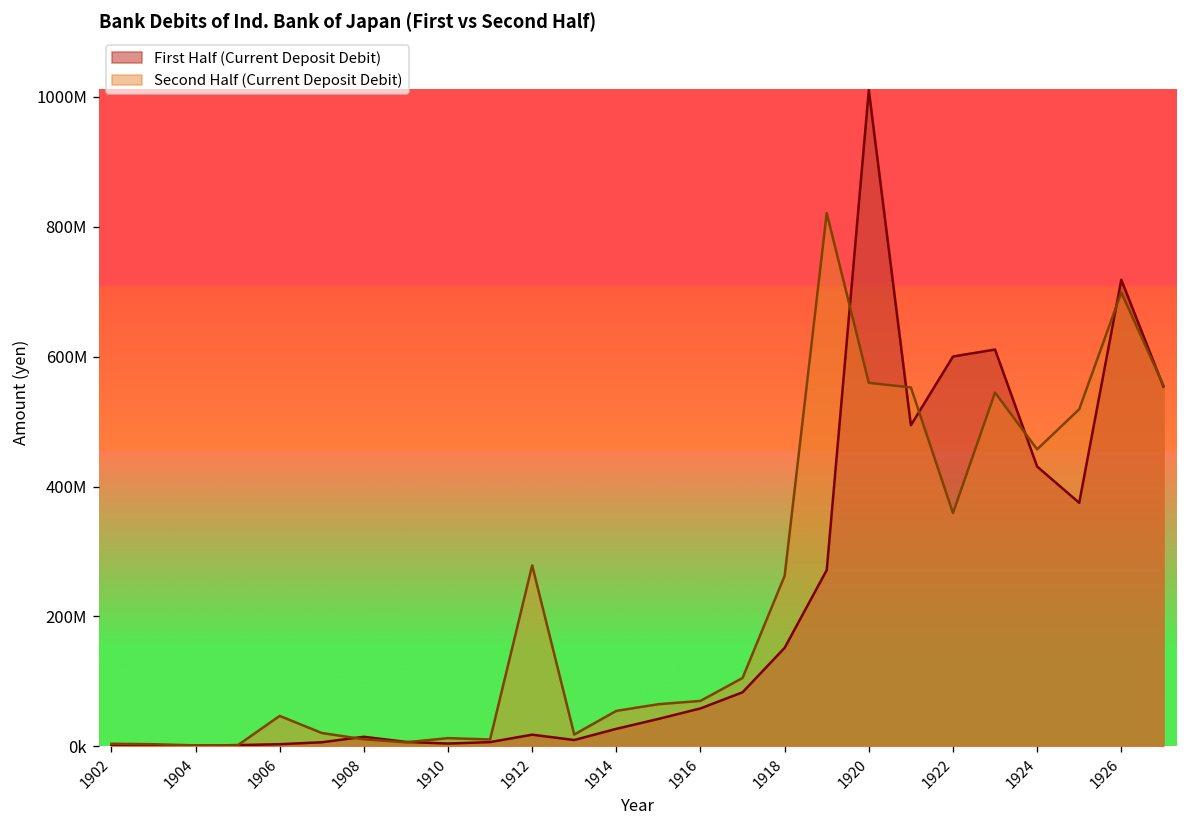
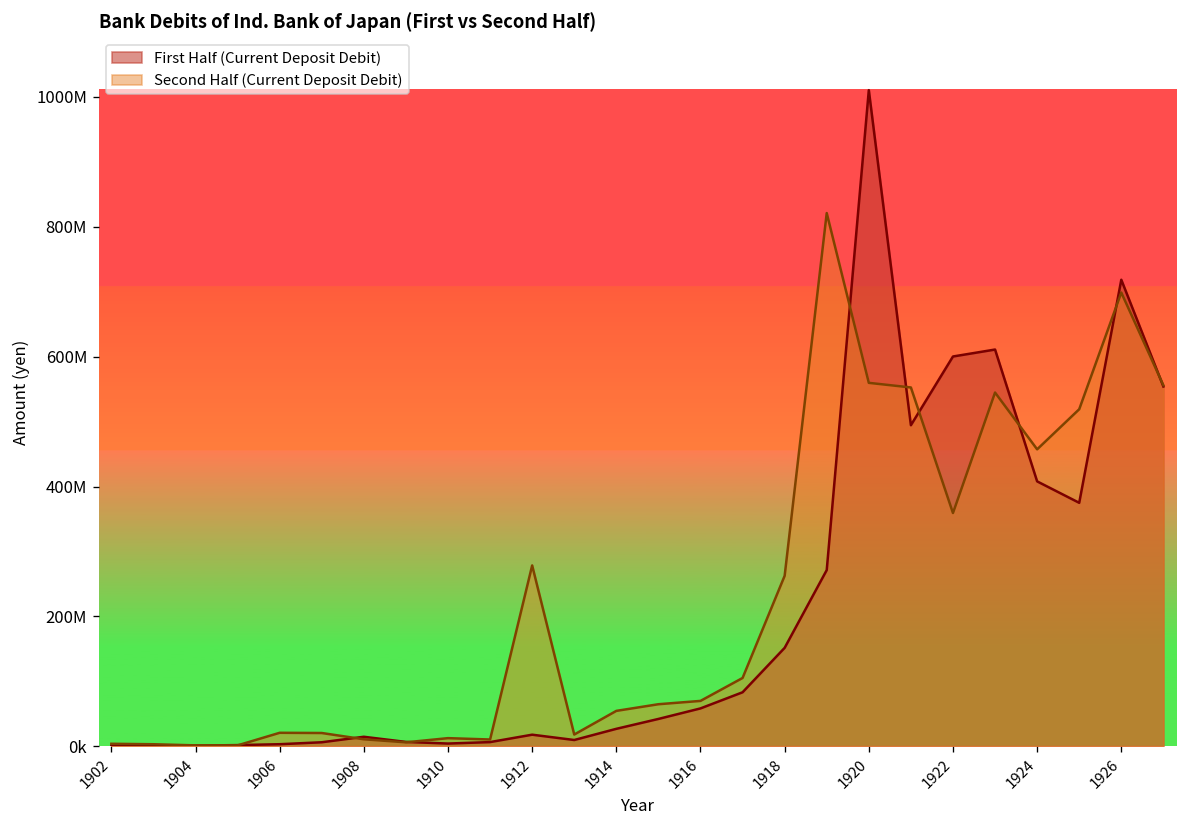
Second Half (Current Deposit Debit), 1906: 50000000 -> 20000000
First Half (Current Deposit Debit), 1924: 430000000 -> 410000000
